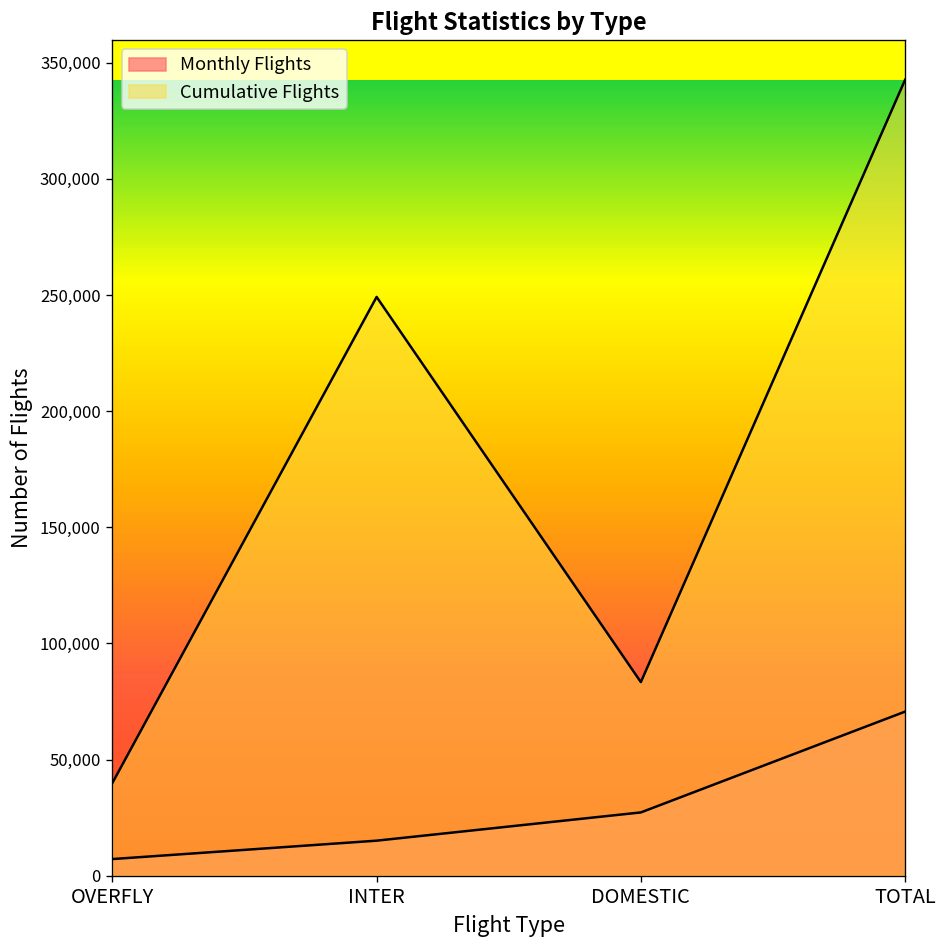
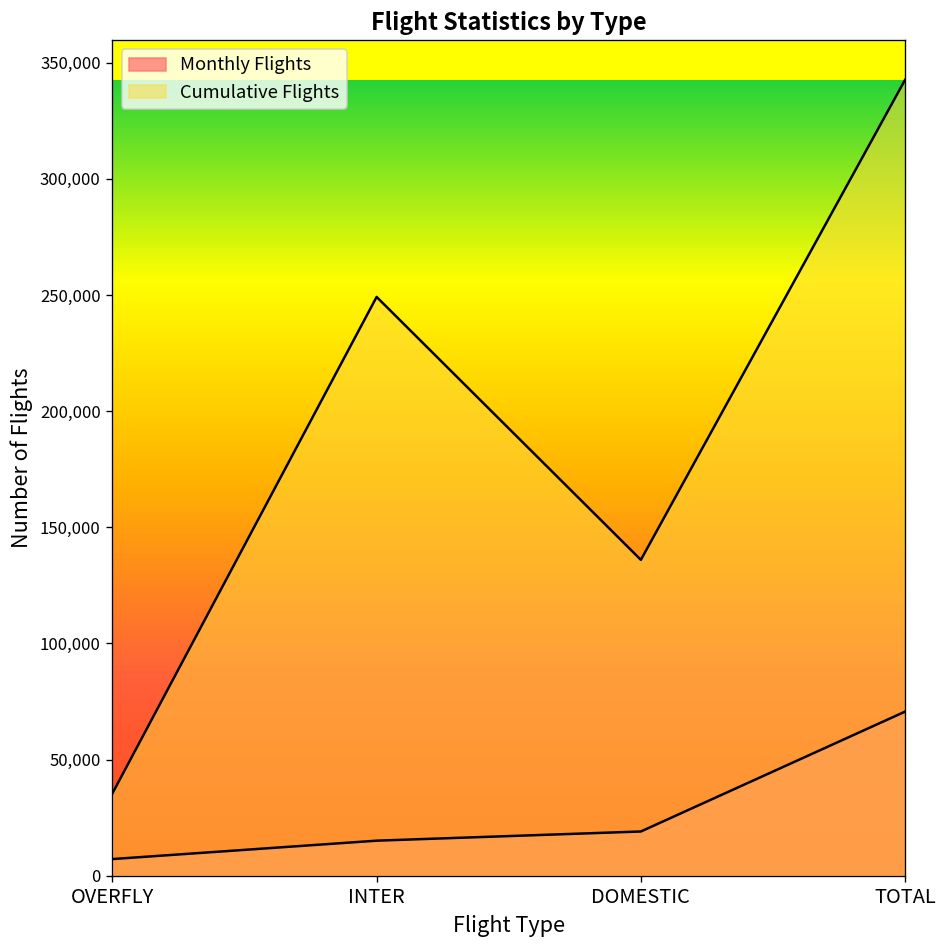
Cumulative Flights, OVERFLY: 40,000 -> 35,000
Monthly Flights, DOMESTIC: 27,000 -> 19,000
Cumulative Flights, DOMESTIC: 83,000 -> 136,000
